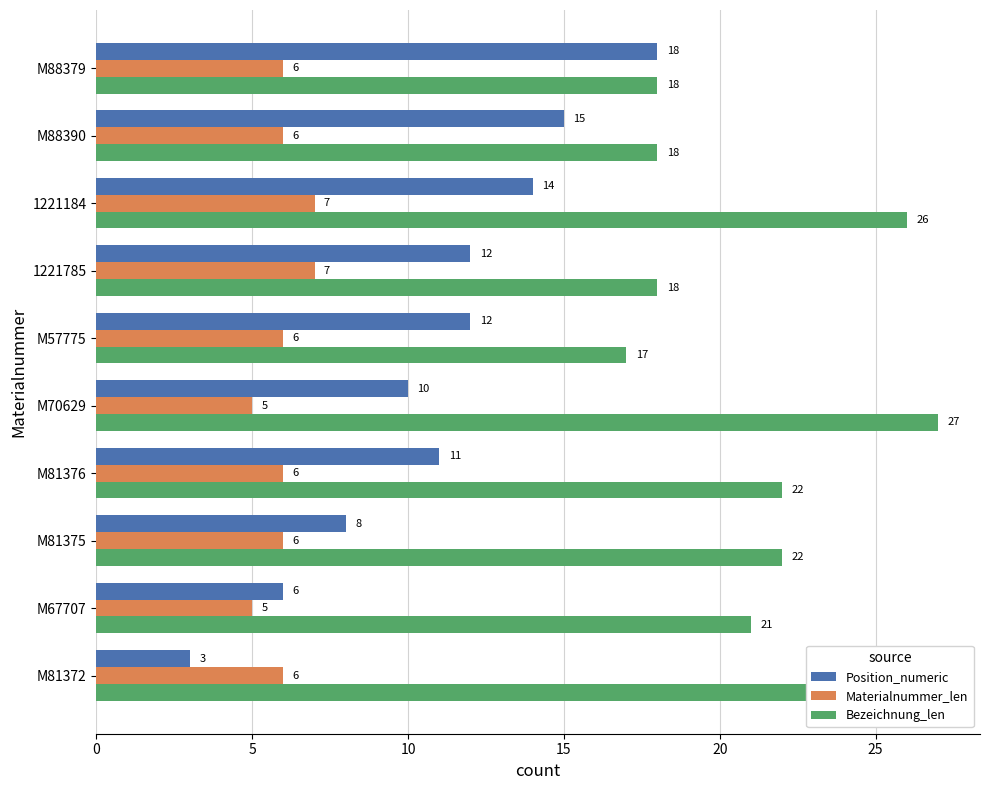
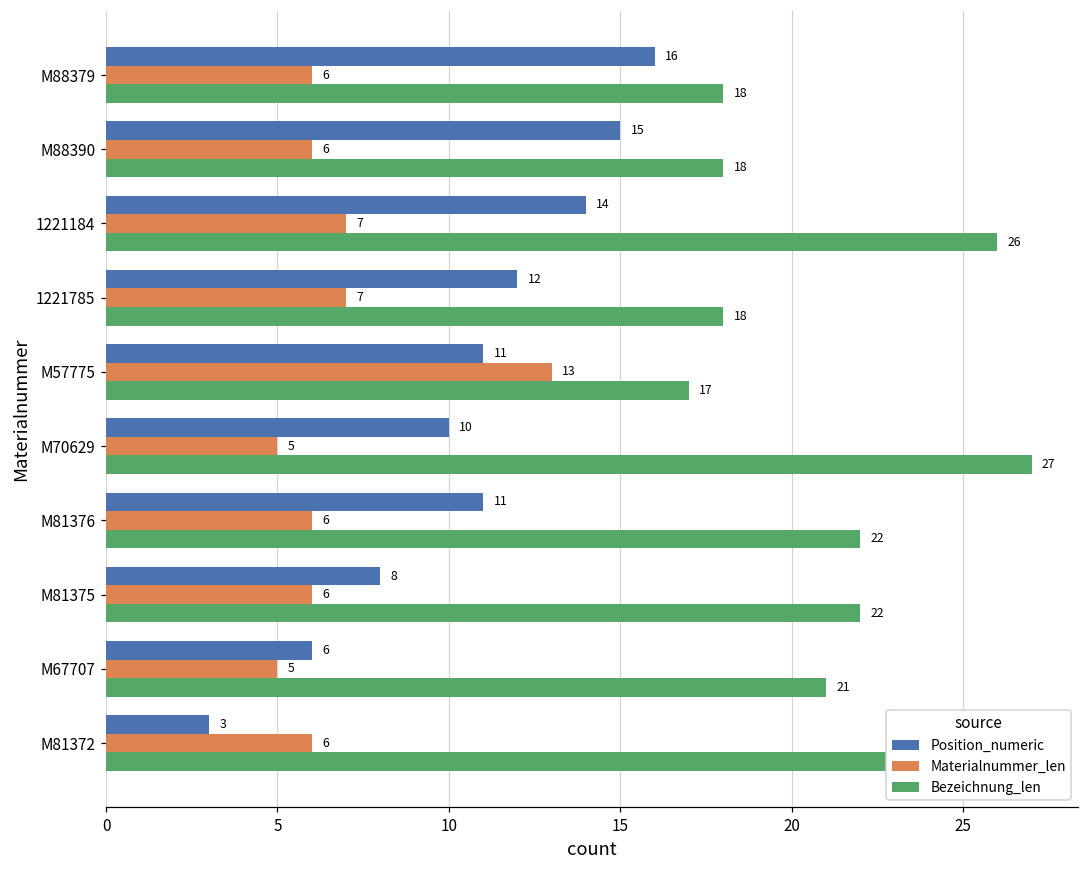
Position_numeric, M88379: 18 -> 16
Position_numeric, M57775: 12 -> 11
Materialnummer_len, M57775: 6 -> 13
